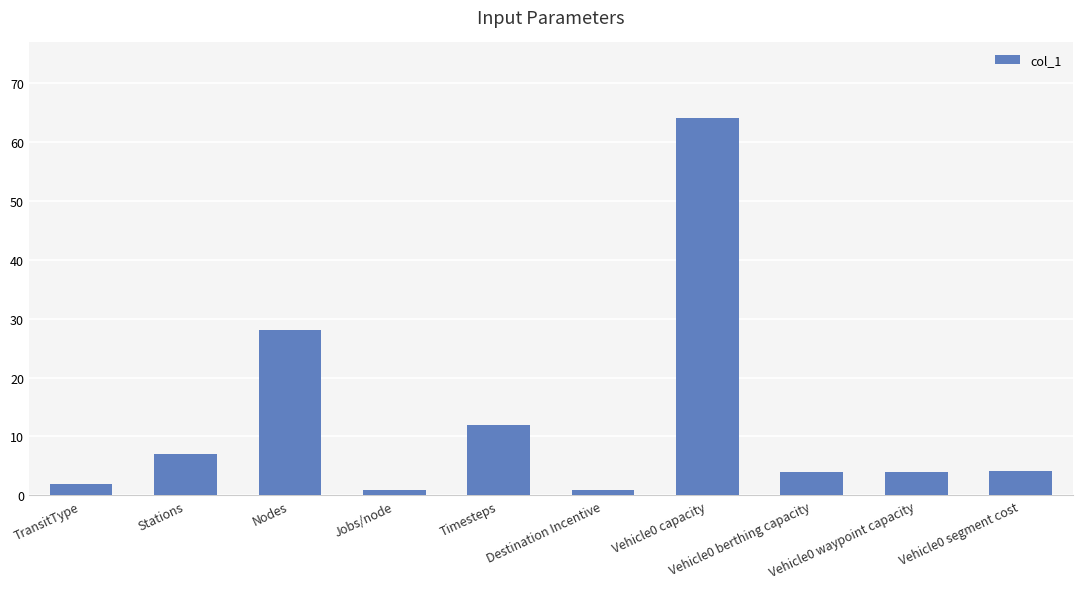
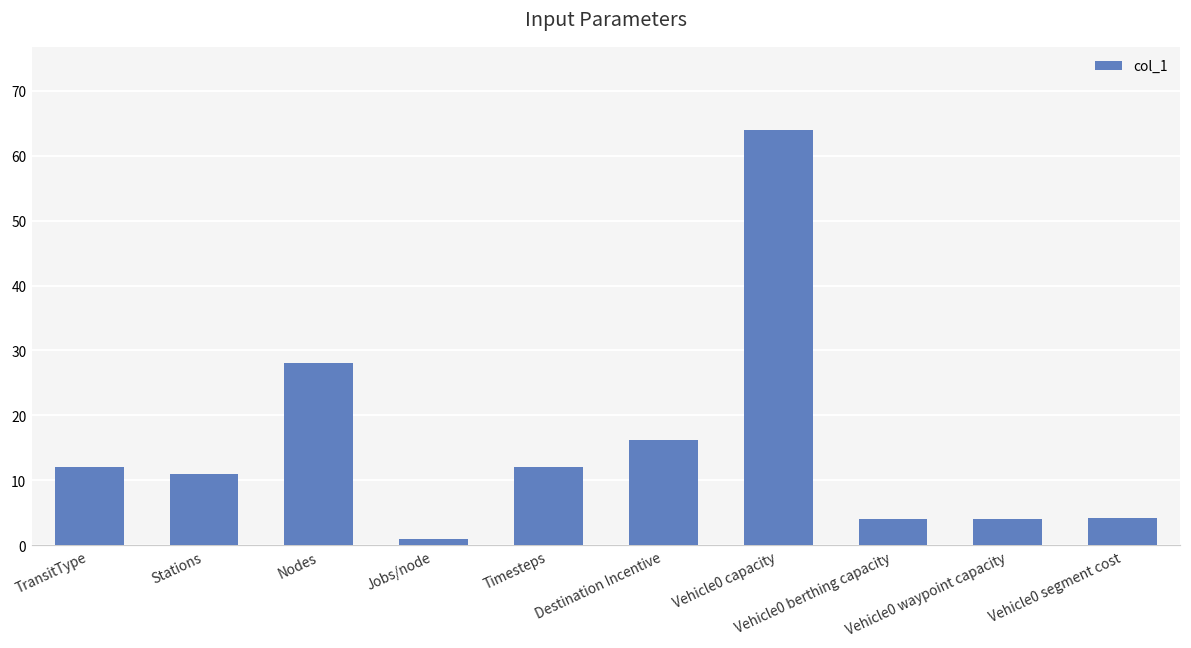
TransitType: 2 -> 12
Stations: 7 -> 11
Destination Incentive: 1 -> 16
